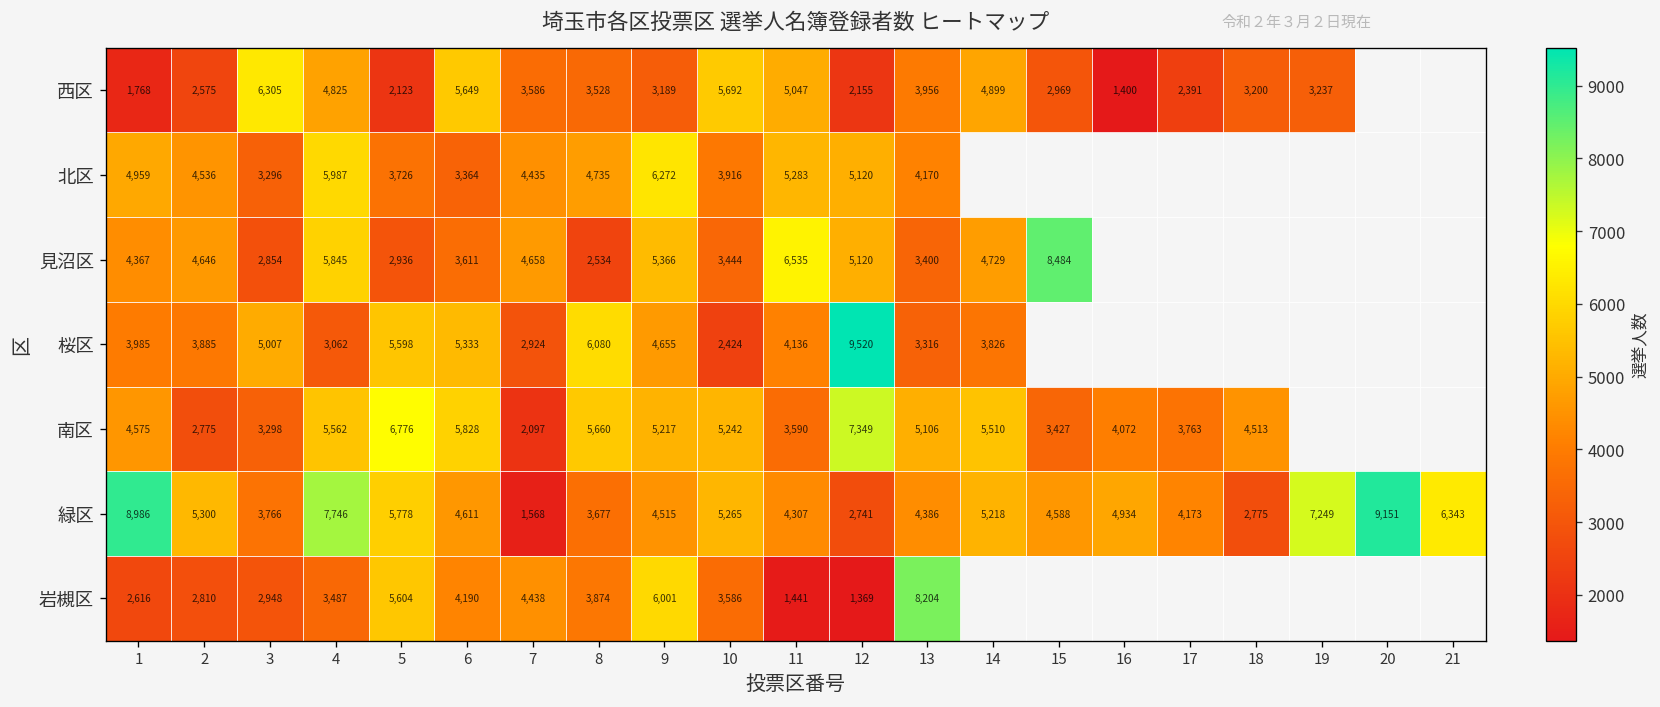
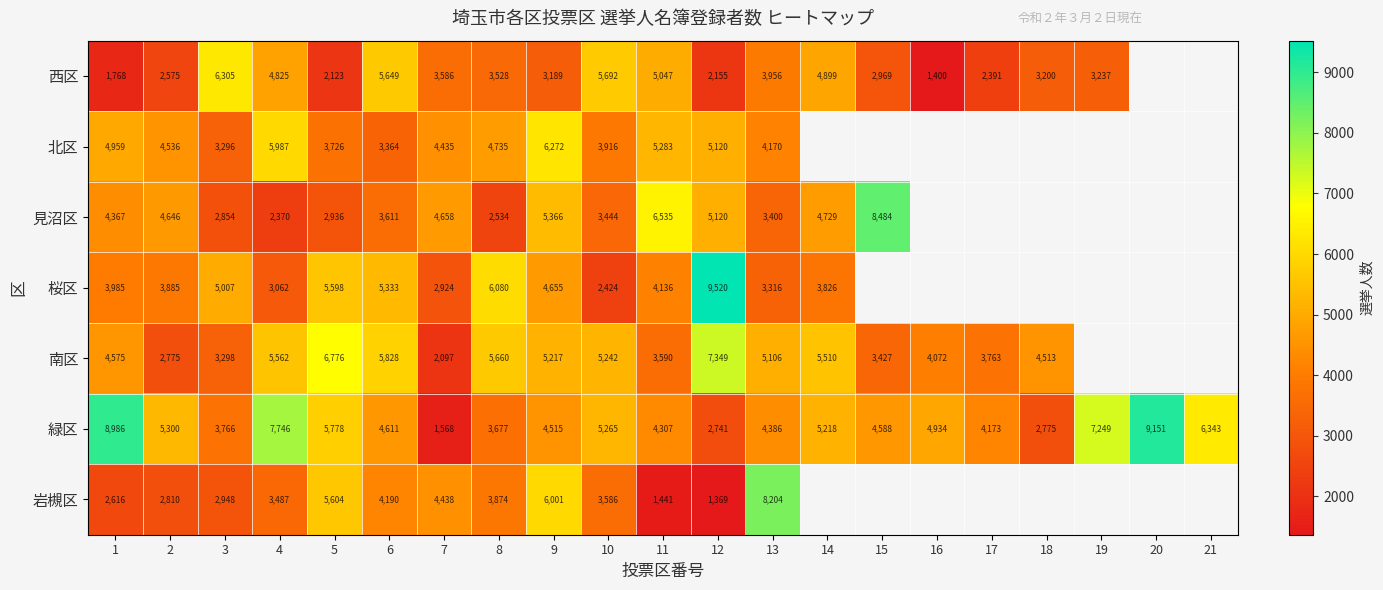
見沼区, 4: 5,845 -> 2,370
